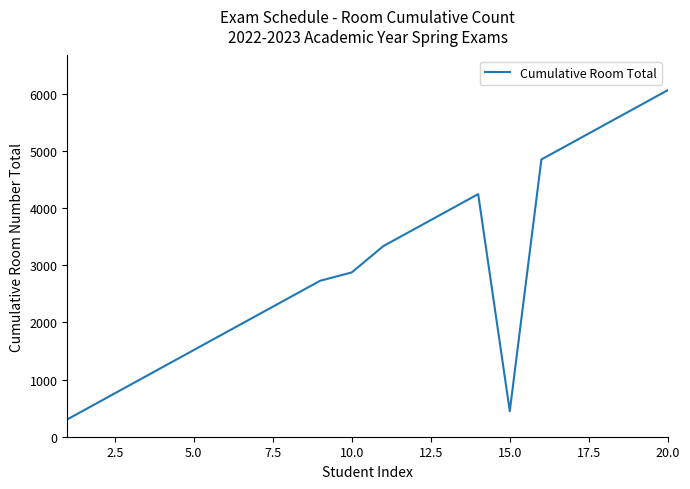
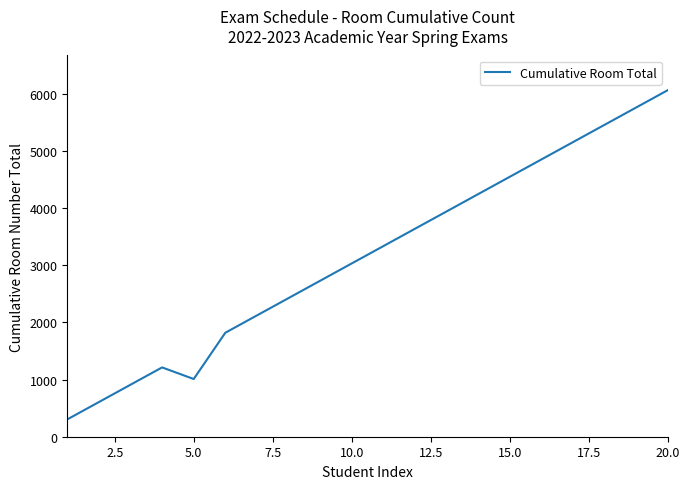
5.0: 1500 -> 1000
10.0: 2900 -> 3000
15.0: 400 -> 4500
